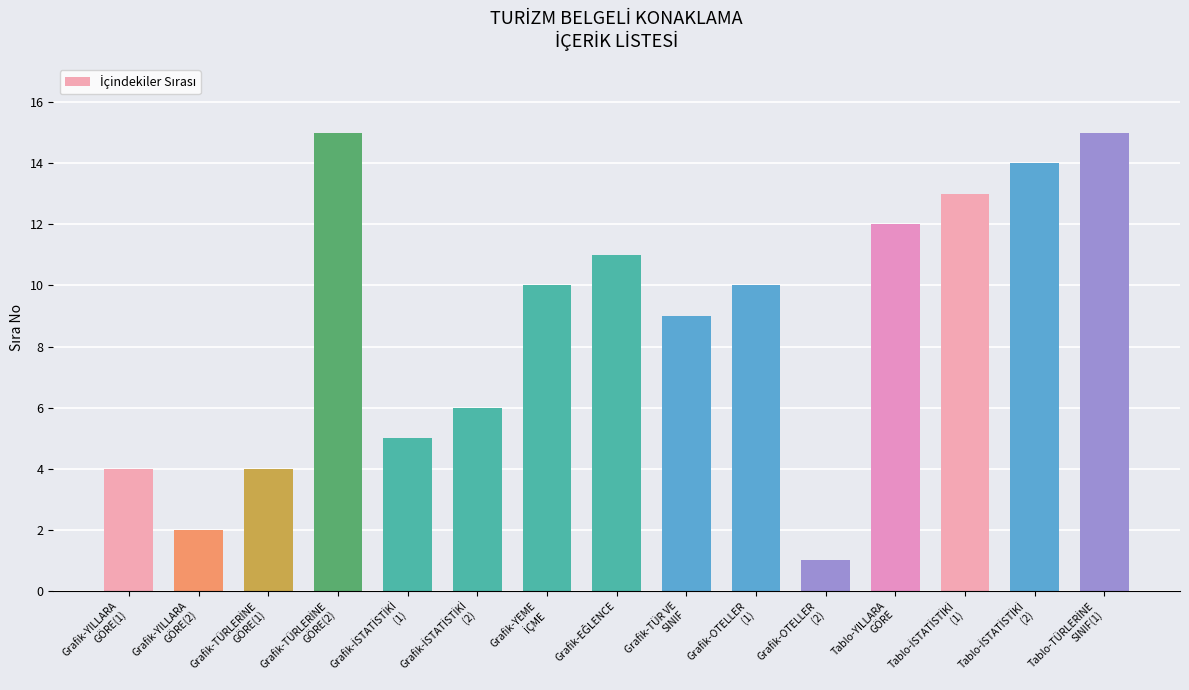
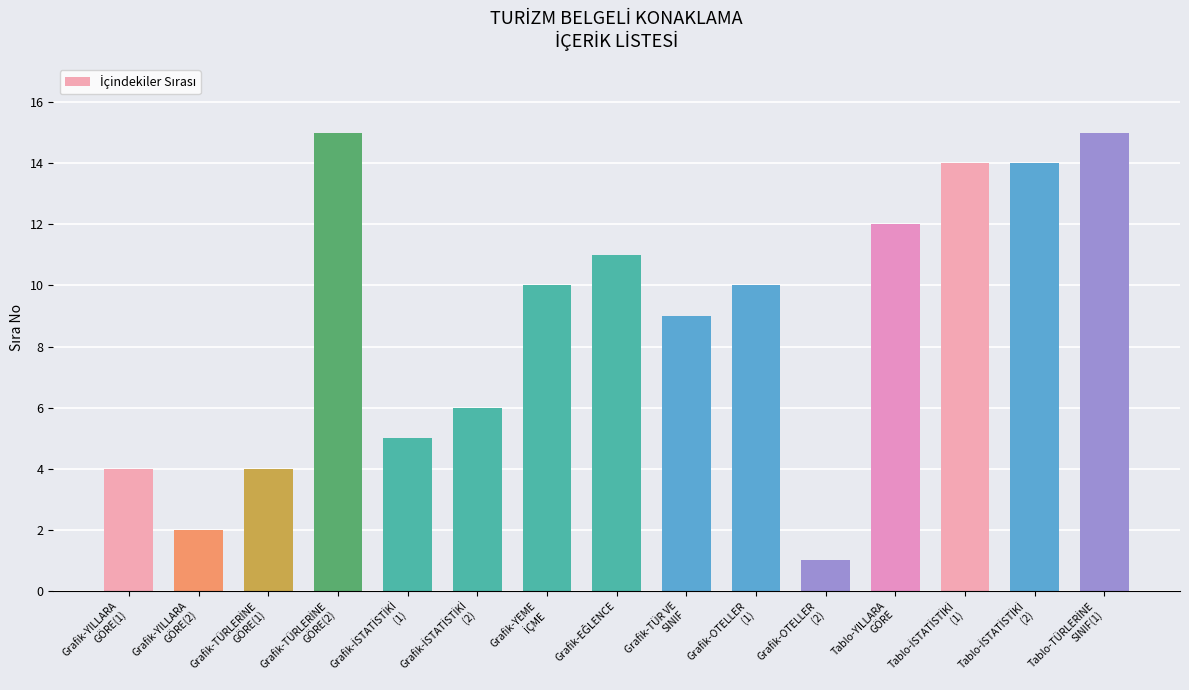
Tablo-İSTATİSTİKİ (1): 13 -> 14
